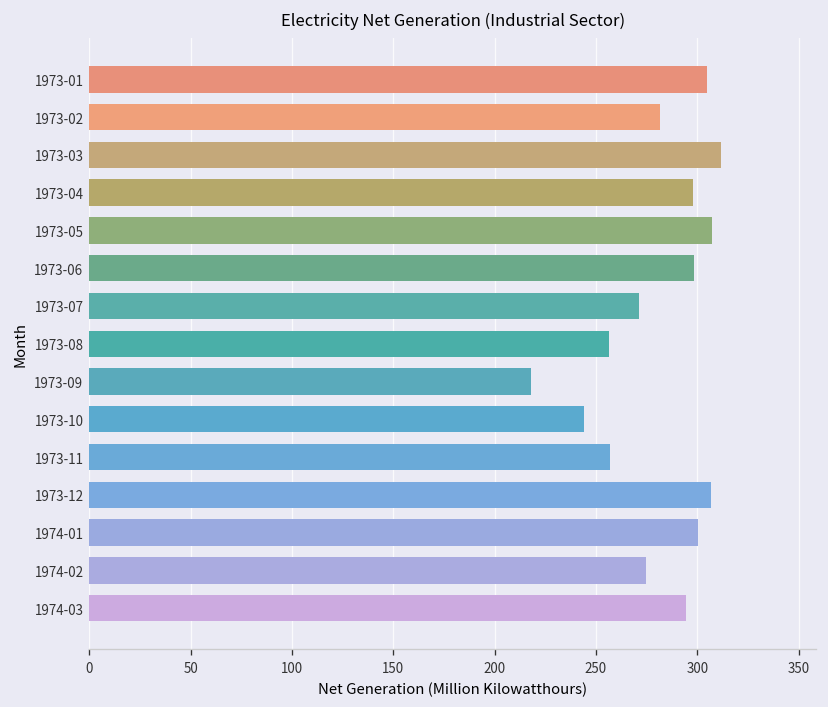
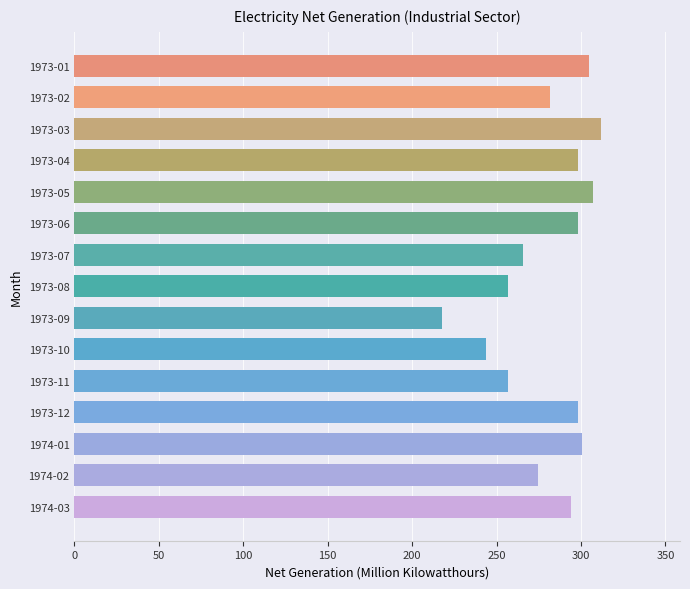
1973-07: 271 -> 266
1973-12: 307 -> 298
